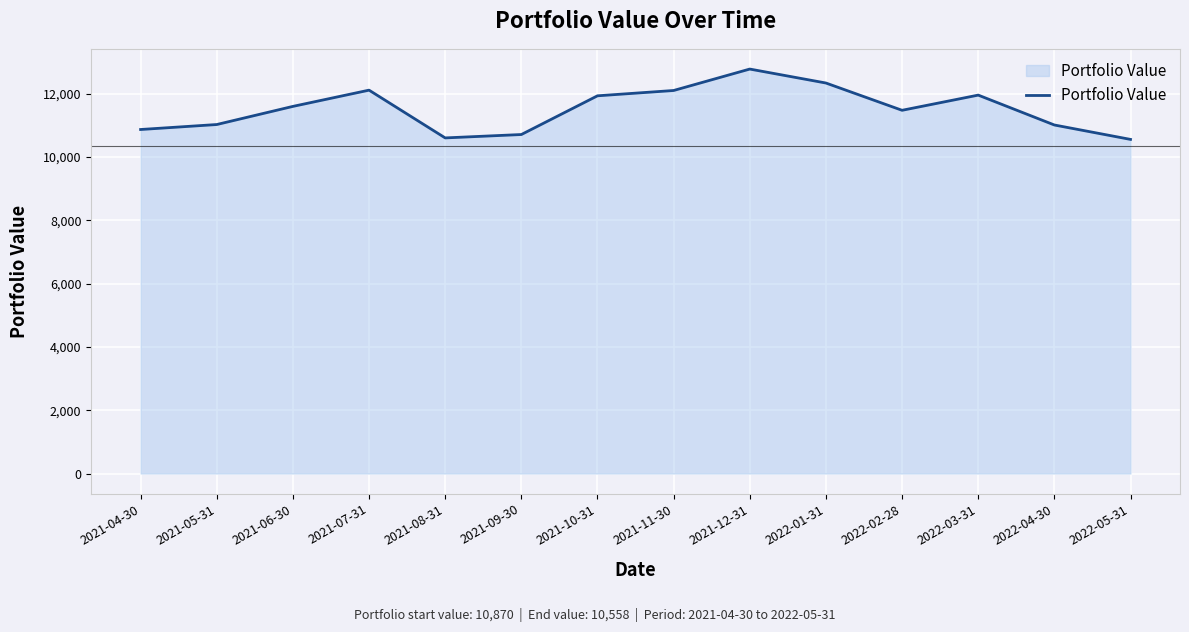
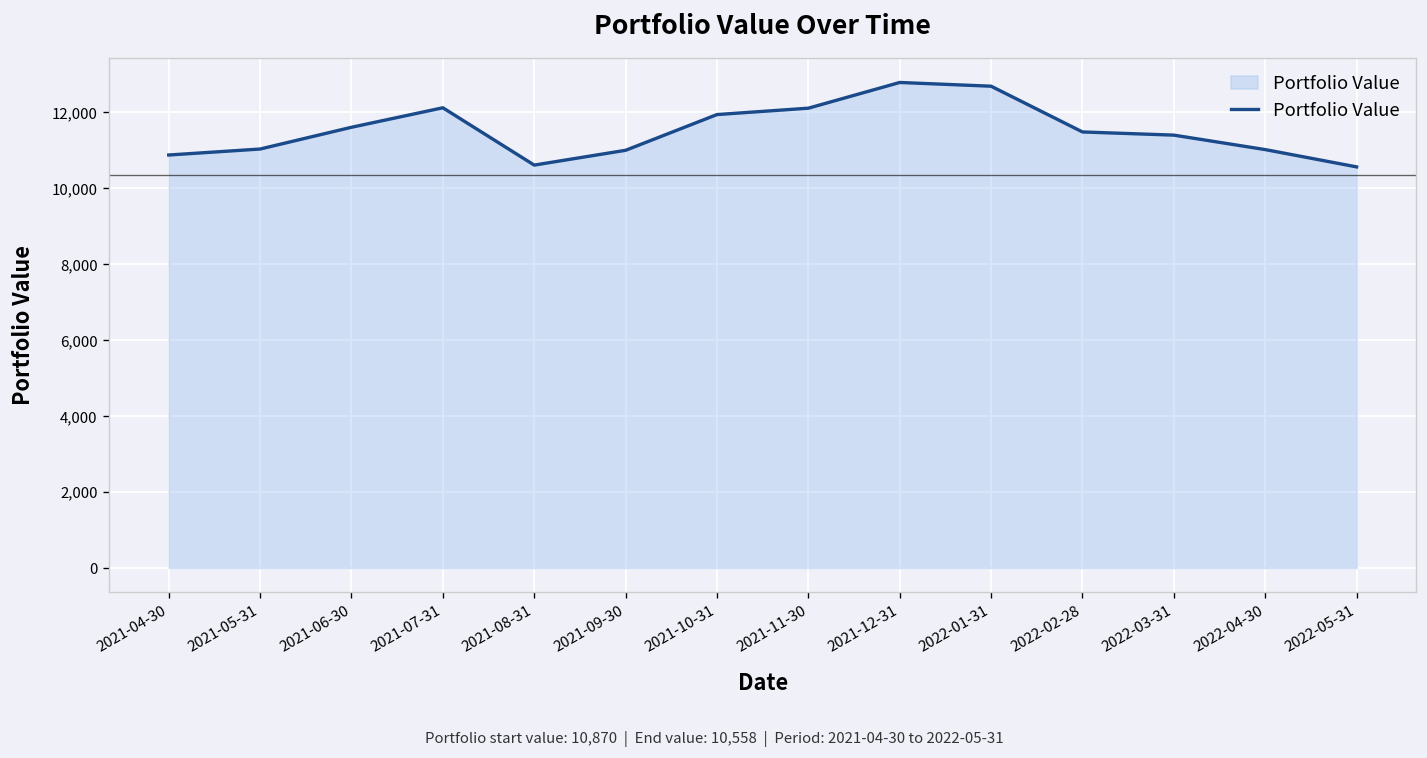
2021-09-30: 10,700 -> 11,000
2022-01-31: 12,300 -> 12,700
2022-03-31: 12,000 -> 11,400
